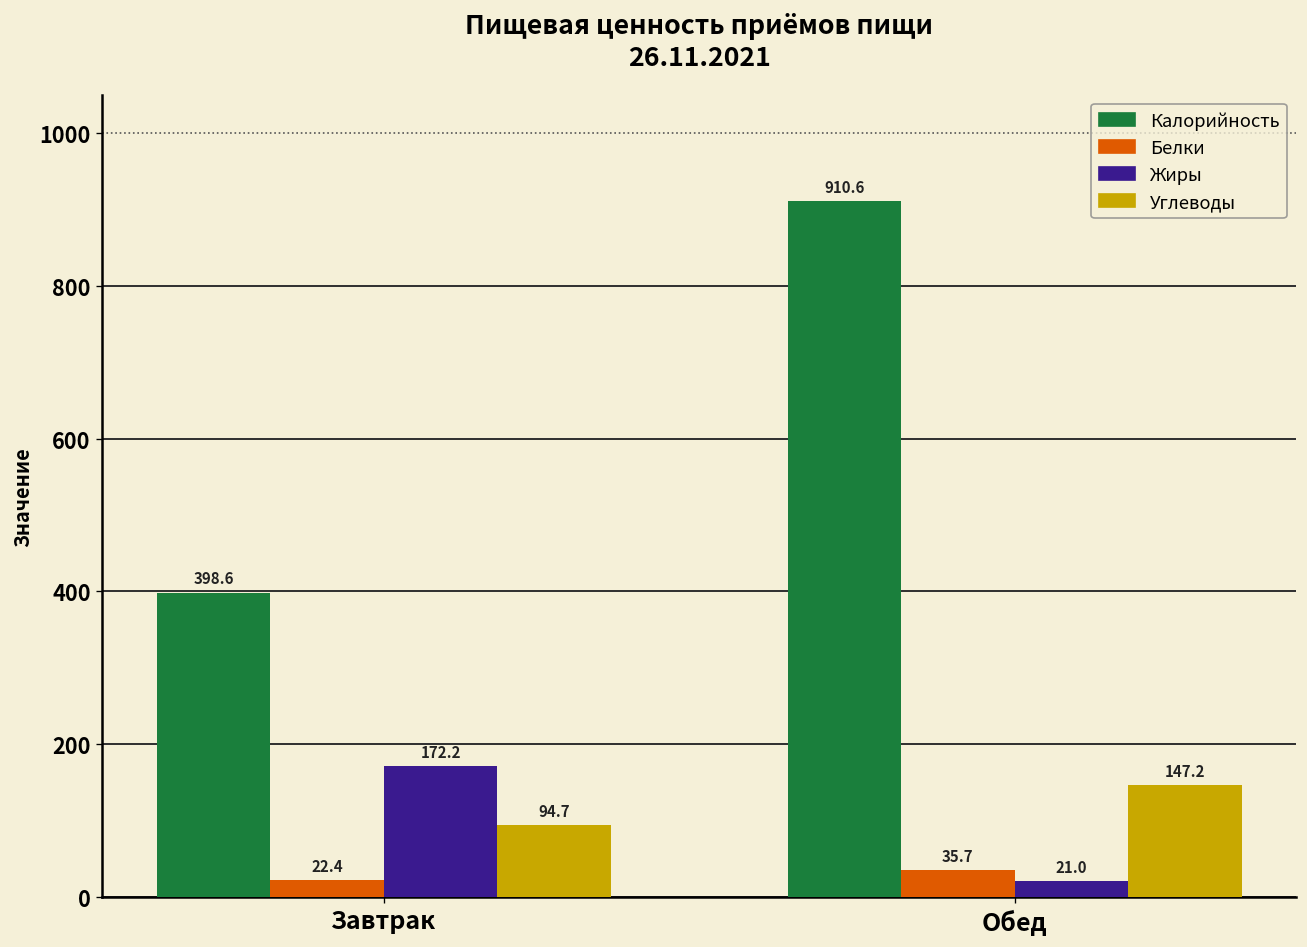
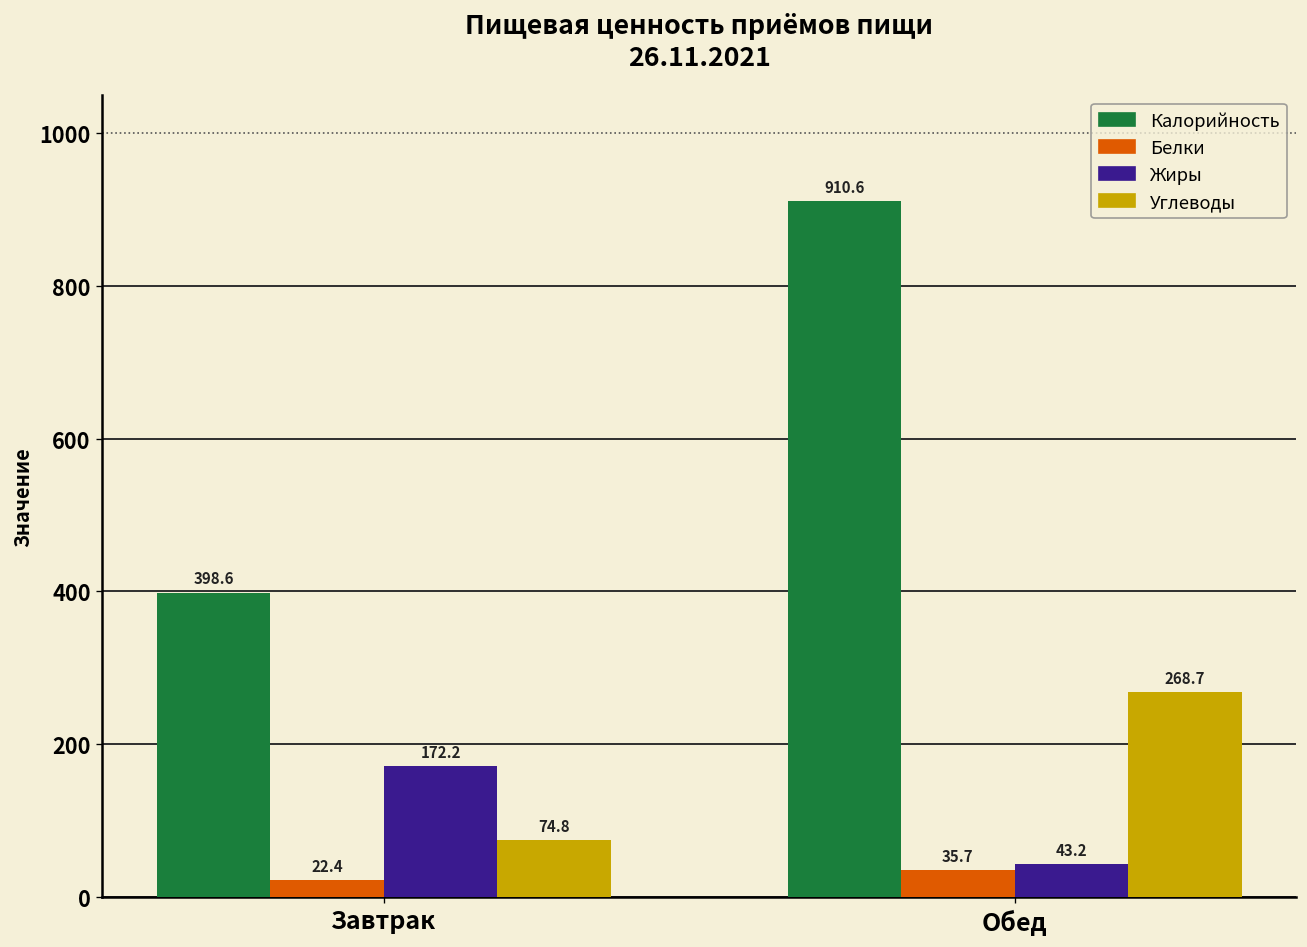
Углеводы, Завтрак: 94.7 -> 74.8
Жиры, Обед: 21.0 -> 43.2
Углеводы, Обед: 147.2 -> 268.7
